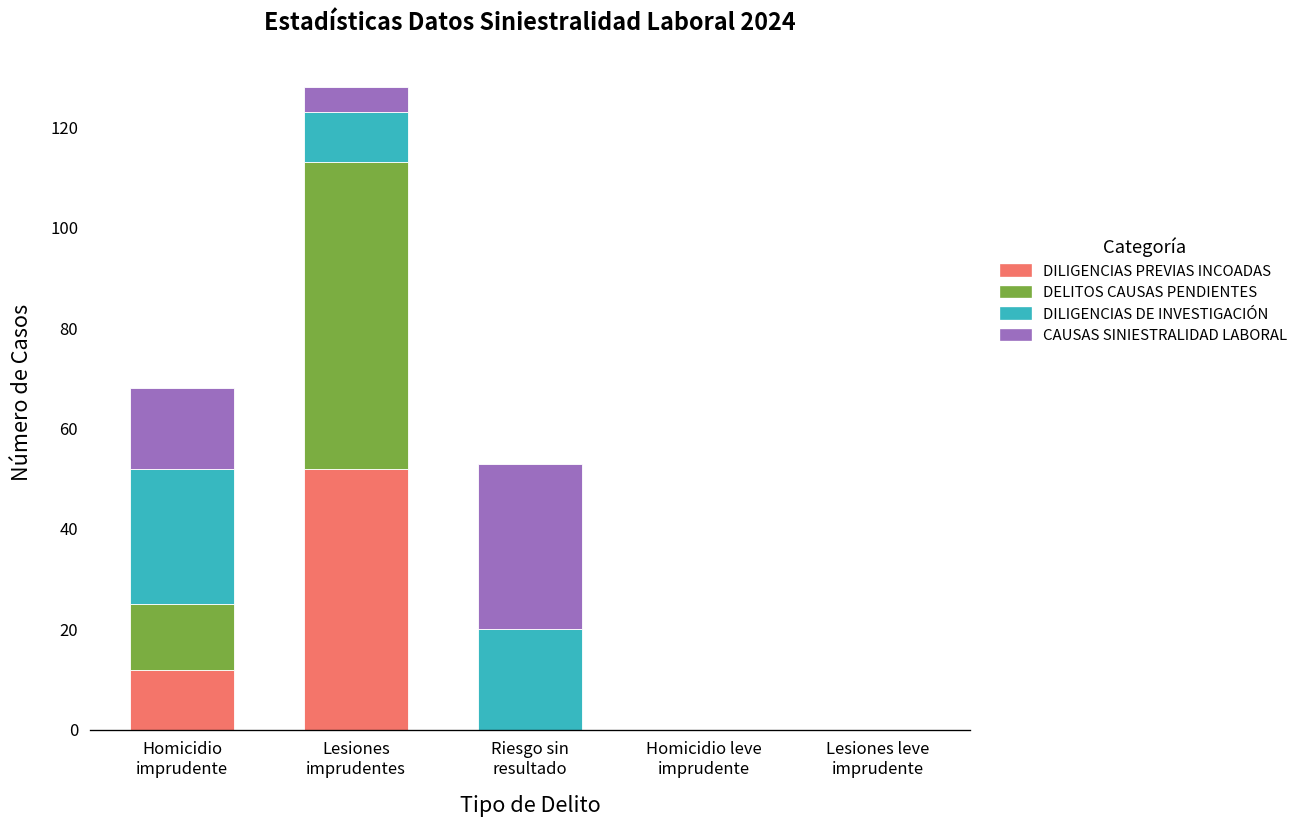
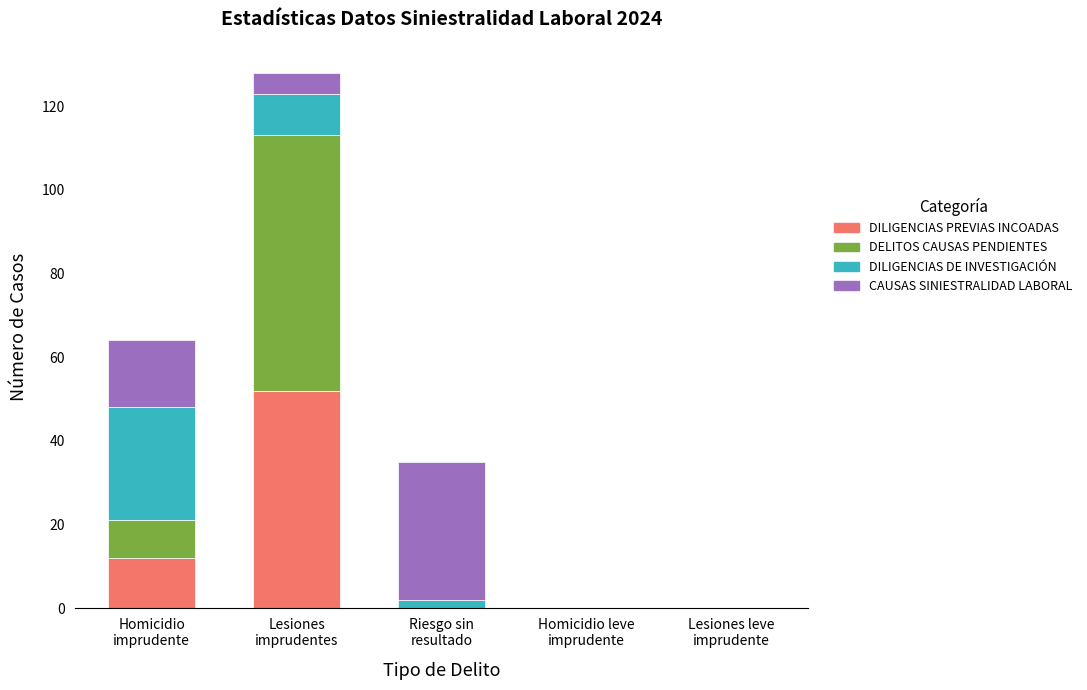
DELITOS CAUSAS PENDIENTES, Homicidio imprudente: 13 -> 9
DILIGENCIAS DE INVESTIGACIÓN, Riesgo sin resultado: 20 -> 2
